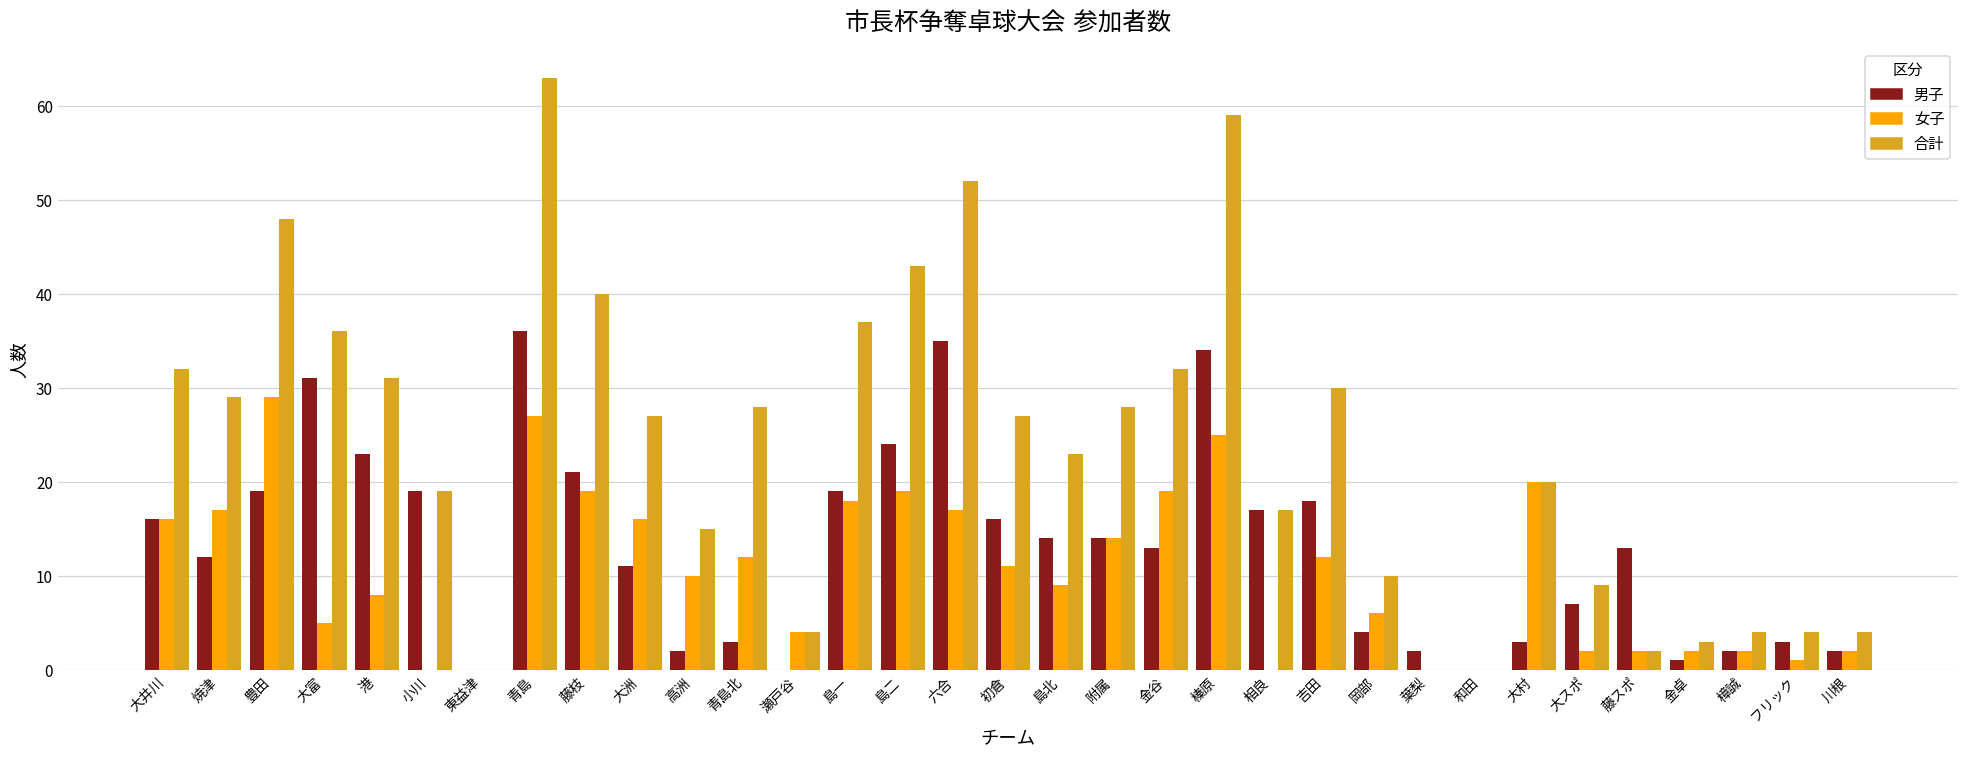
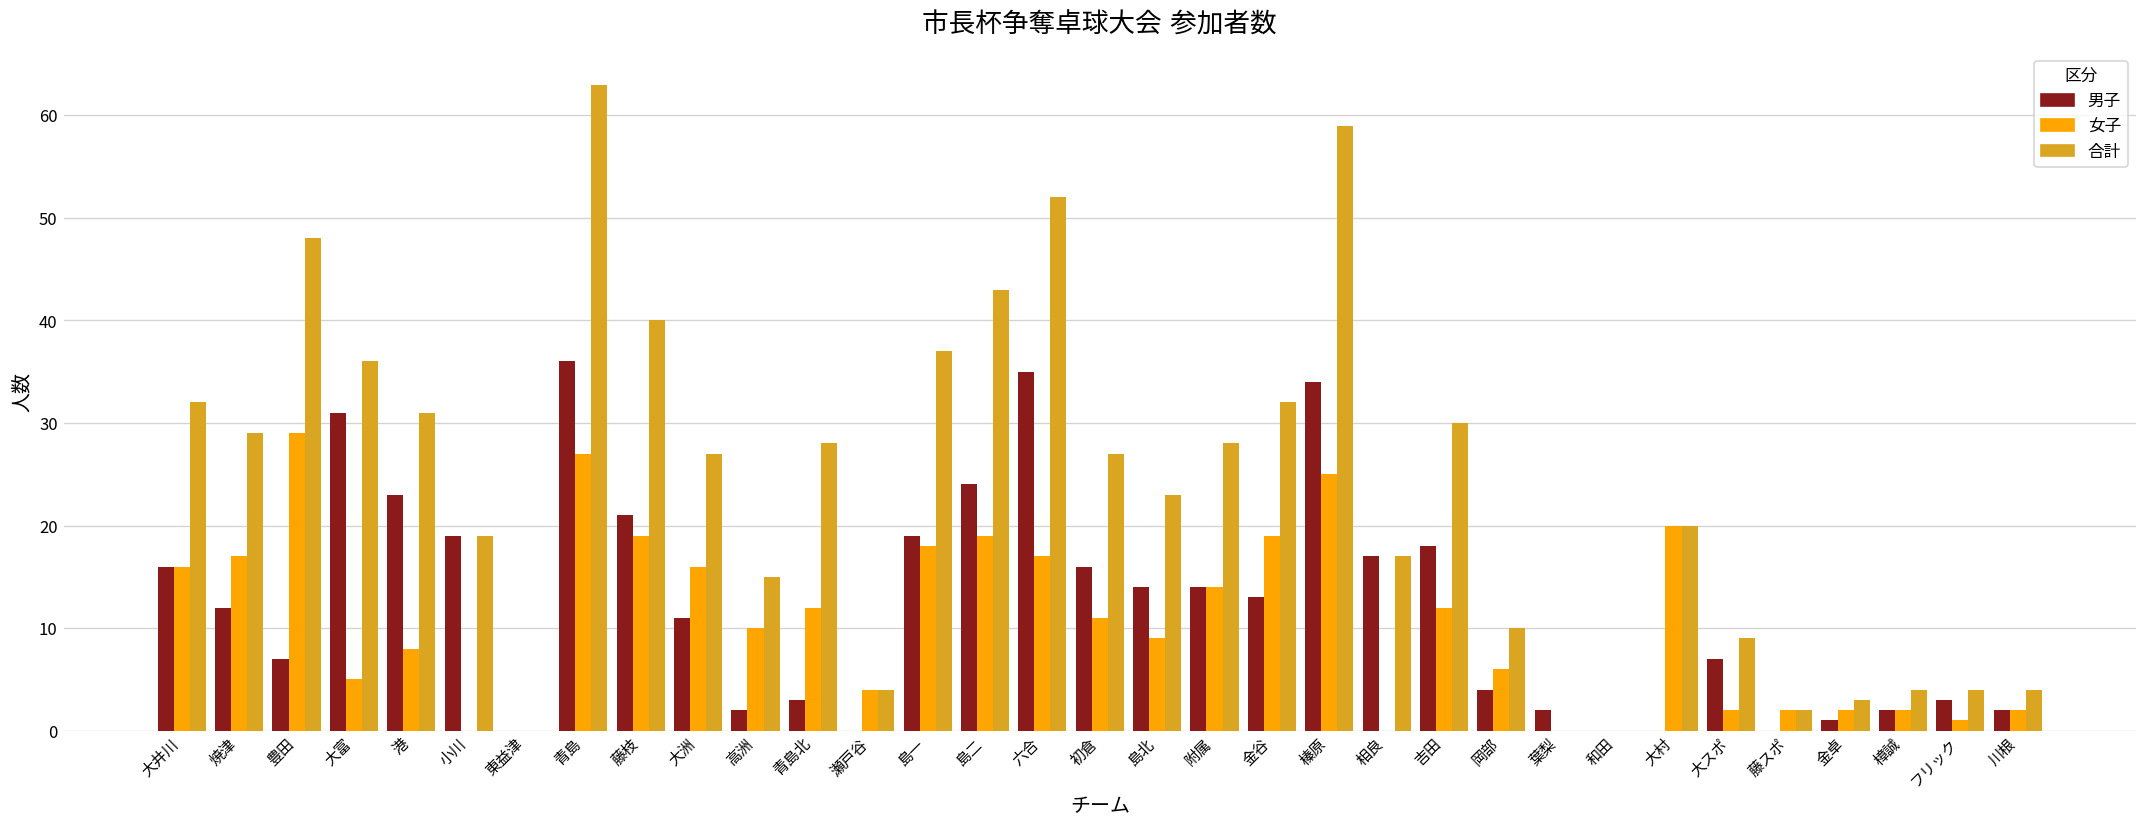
男子, 豊田: 19 -> 7
男子, 大村: 3 -> 0
男子, 藤スポ: 13 -> 0
